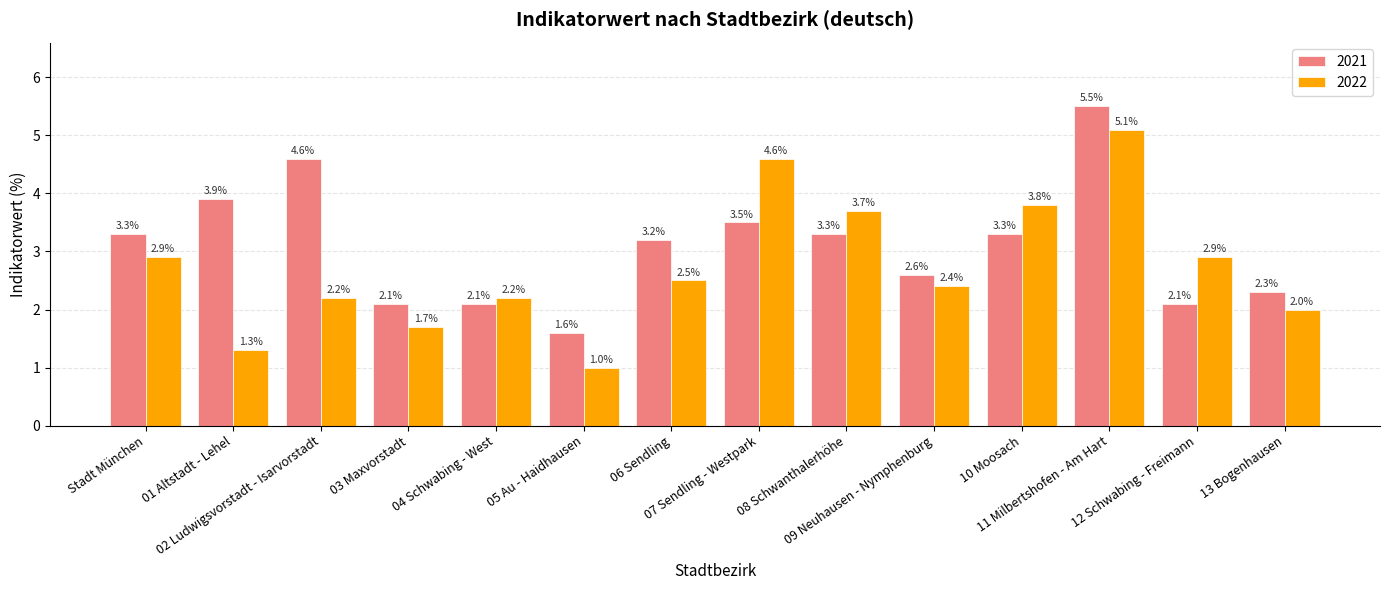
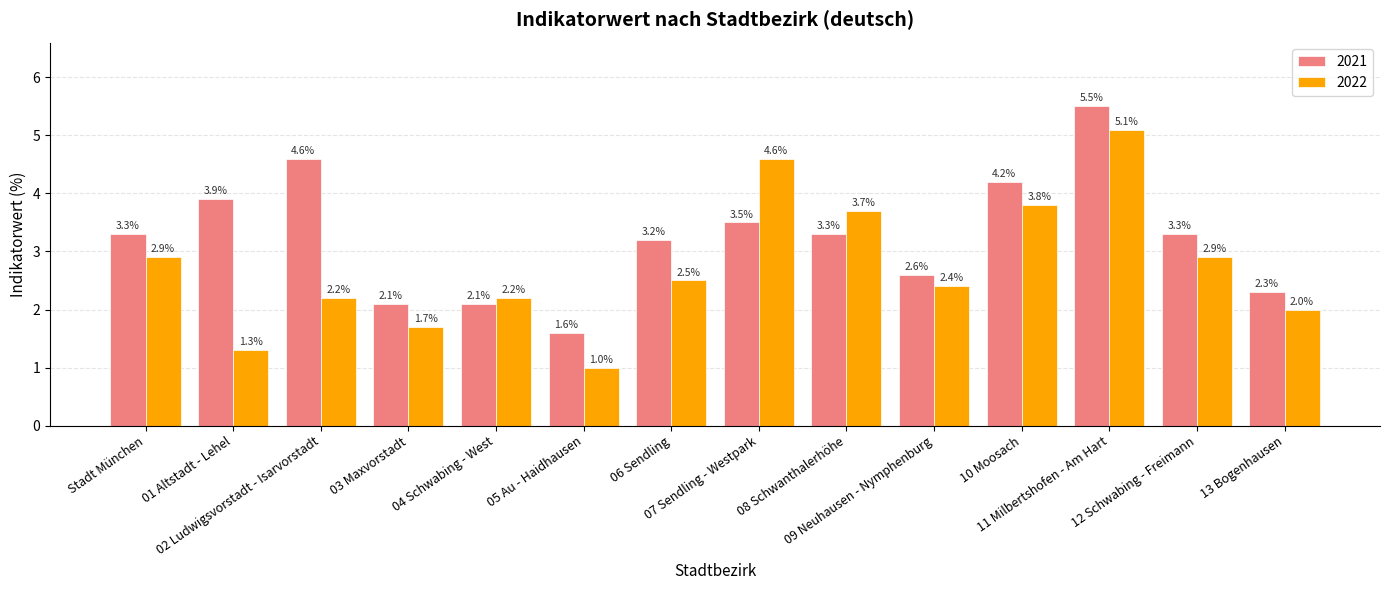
2021, 10 Moosach: 3.3% -> 4.2%
2021, 12 Schwabing - Freimann: 2.1% -> 3.3%
